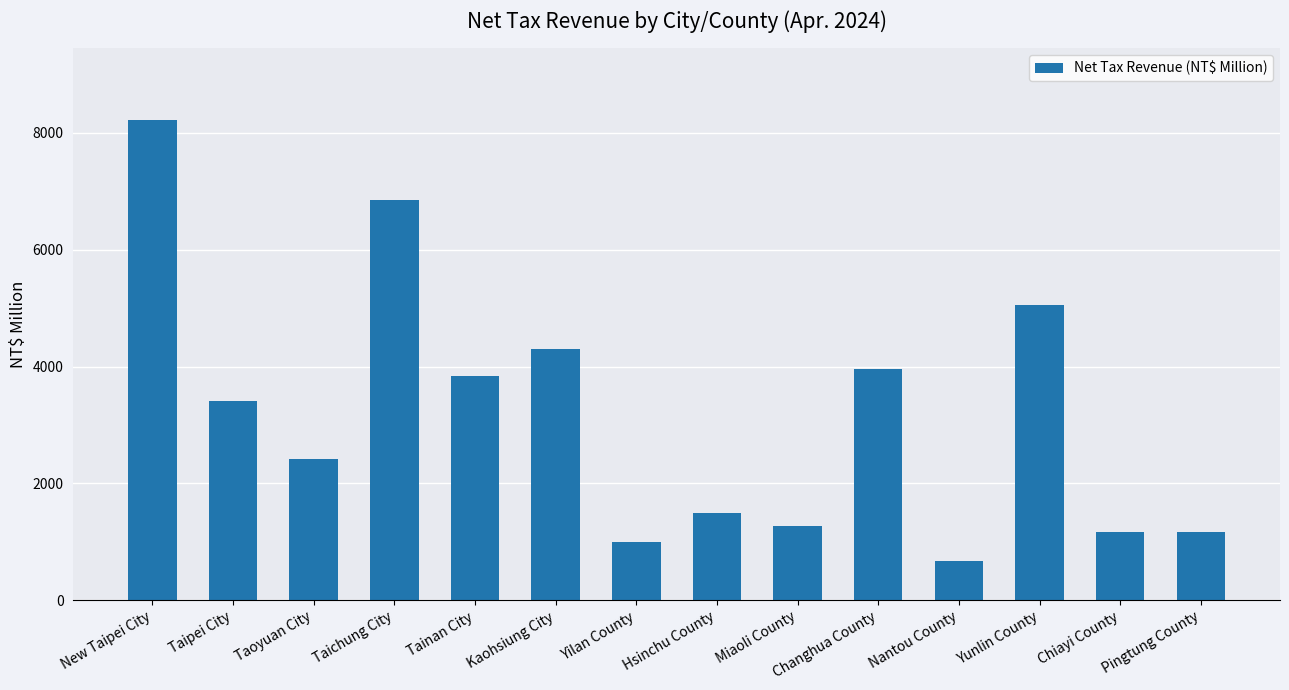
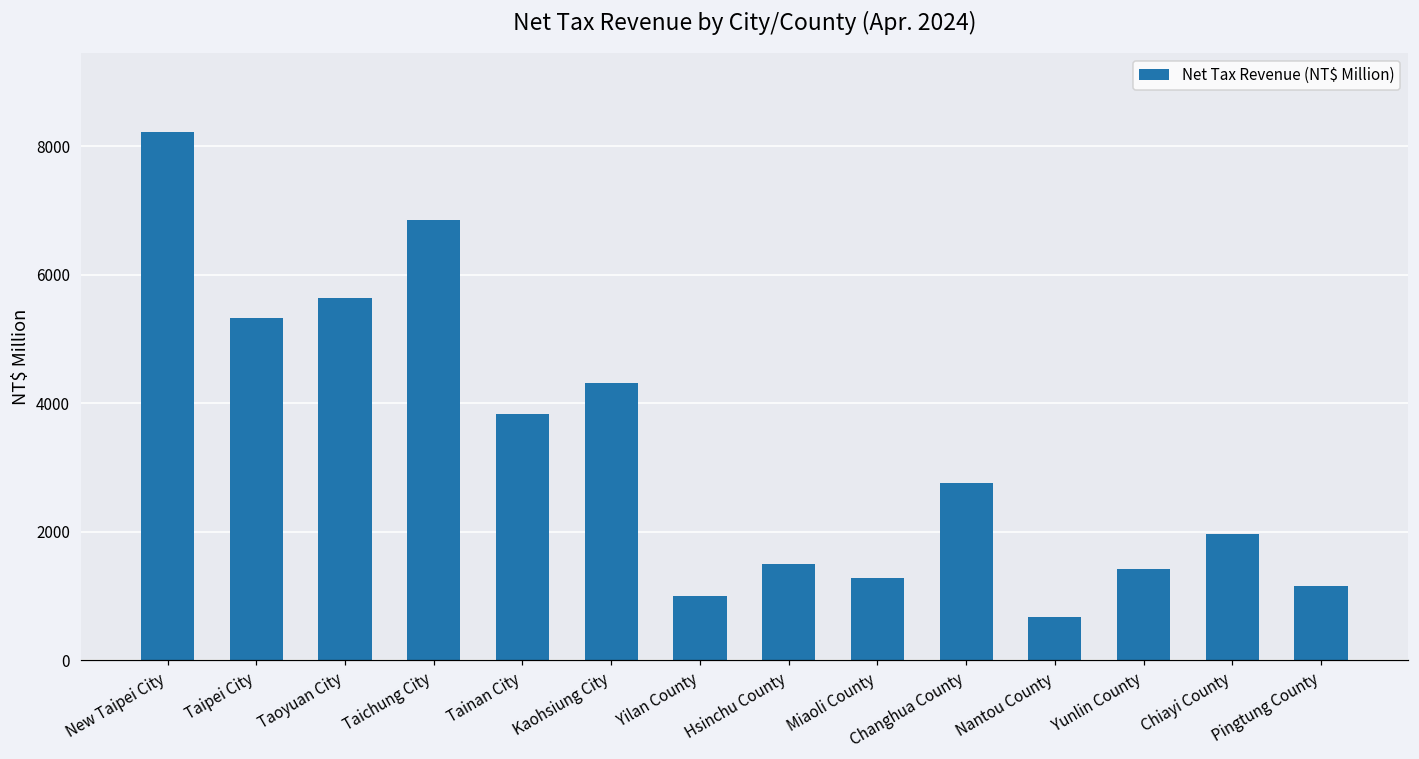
Taipei City: 3400 -> 5300
Taoyuan City: 2400 -> 5600
Changhua County: 4000 -> 2800
Yunlin County: 5100 -> 1400
Chiayi County: 1200 -> 2000
